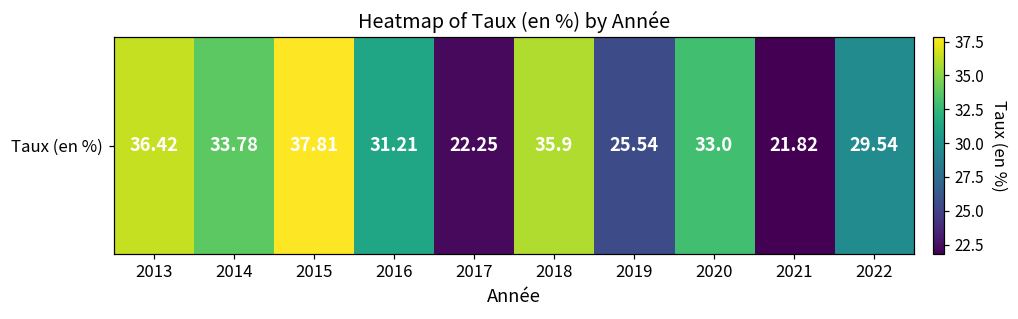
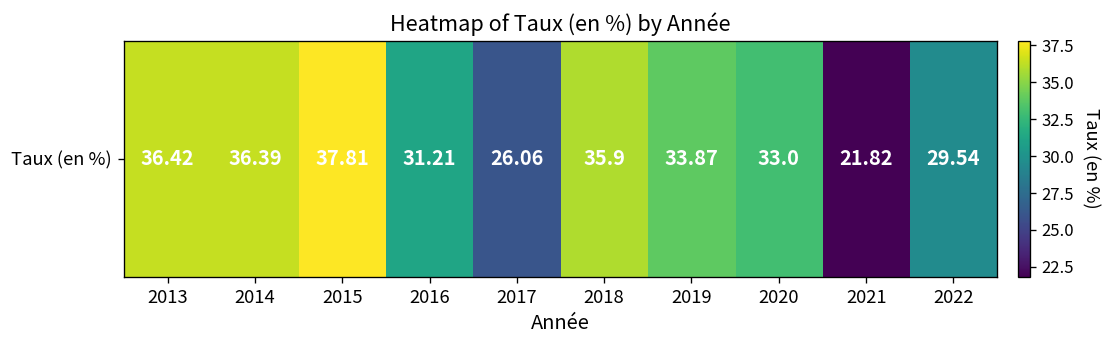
Taux (en %), 2014: 33.78 -> 36.39
Taux (en %), 2017: 22.25 -> 26.06
Taux (en %), 2019: 25.54 -> 33.87
